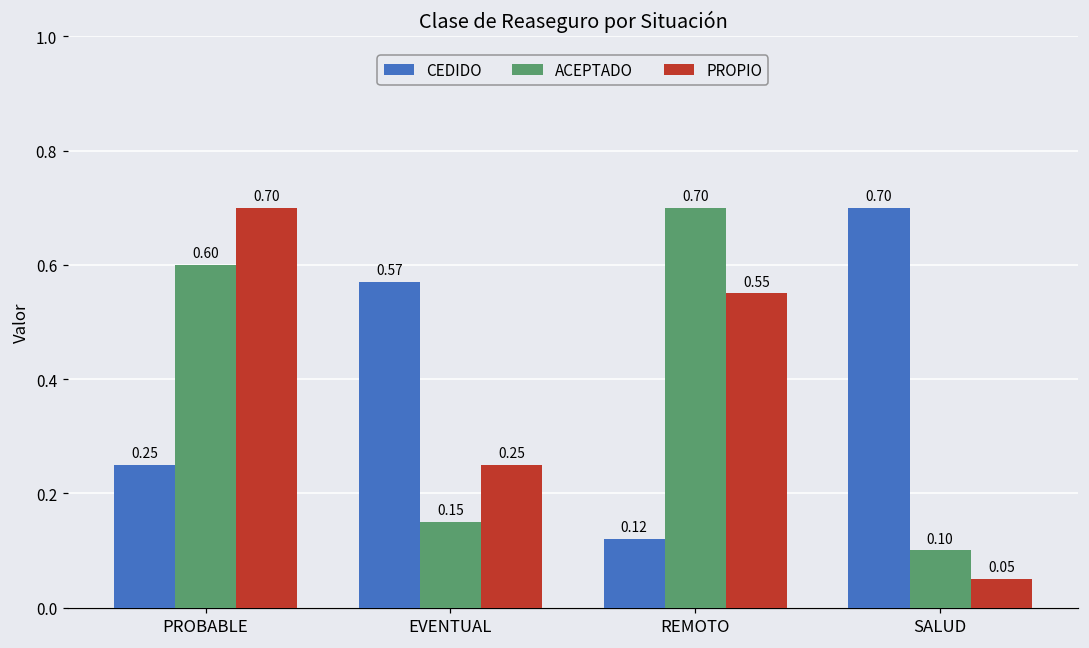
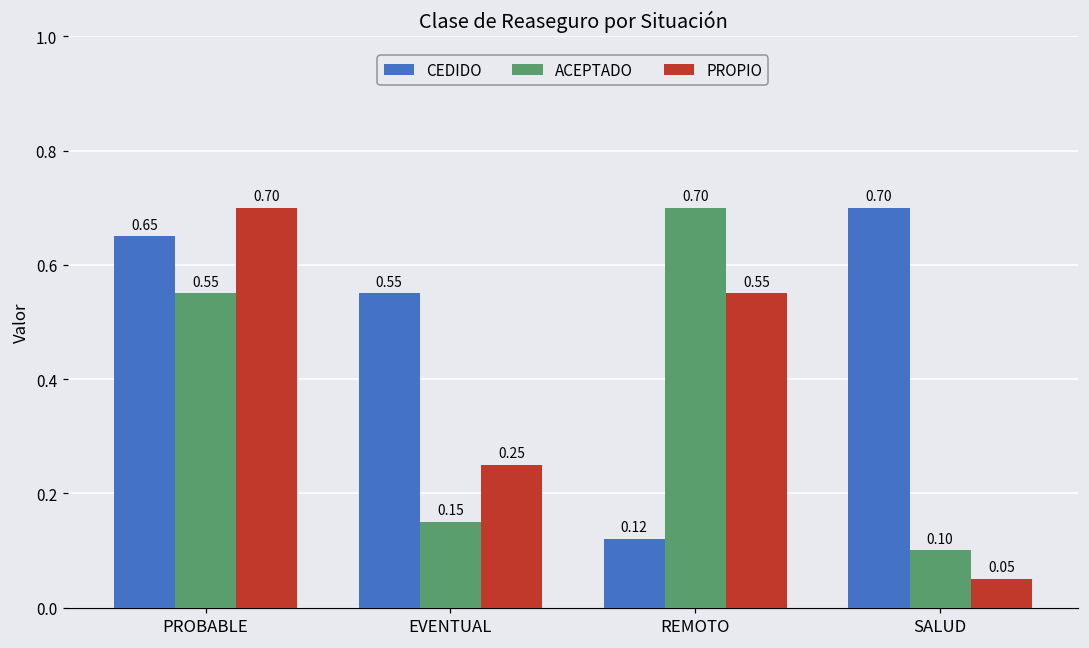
CEDIDO, PROBABLE: 0.25 -> 0.65
ACEPTADO, PROBABLE: 0.60 -> 0.55
CEDIDO, EVENTUAL: 0.57 -> 0.55
